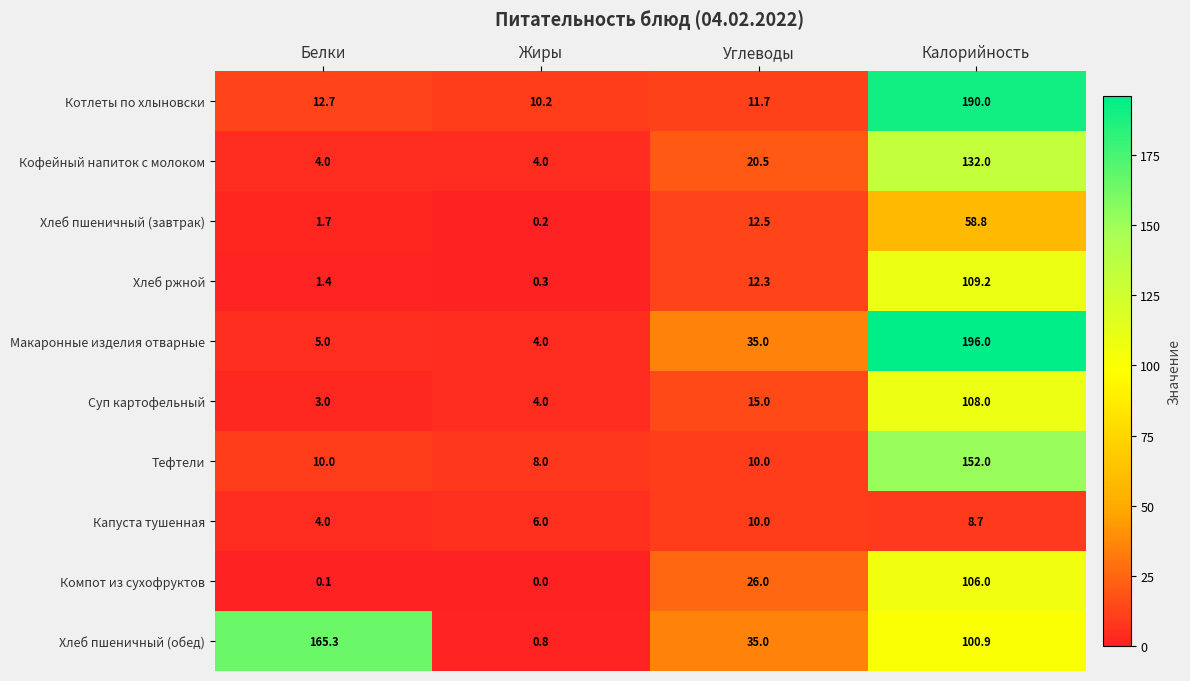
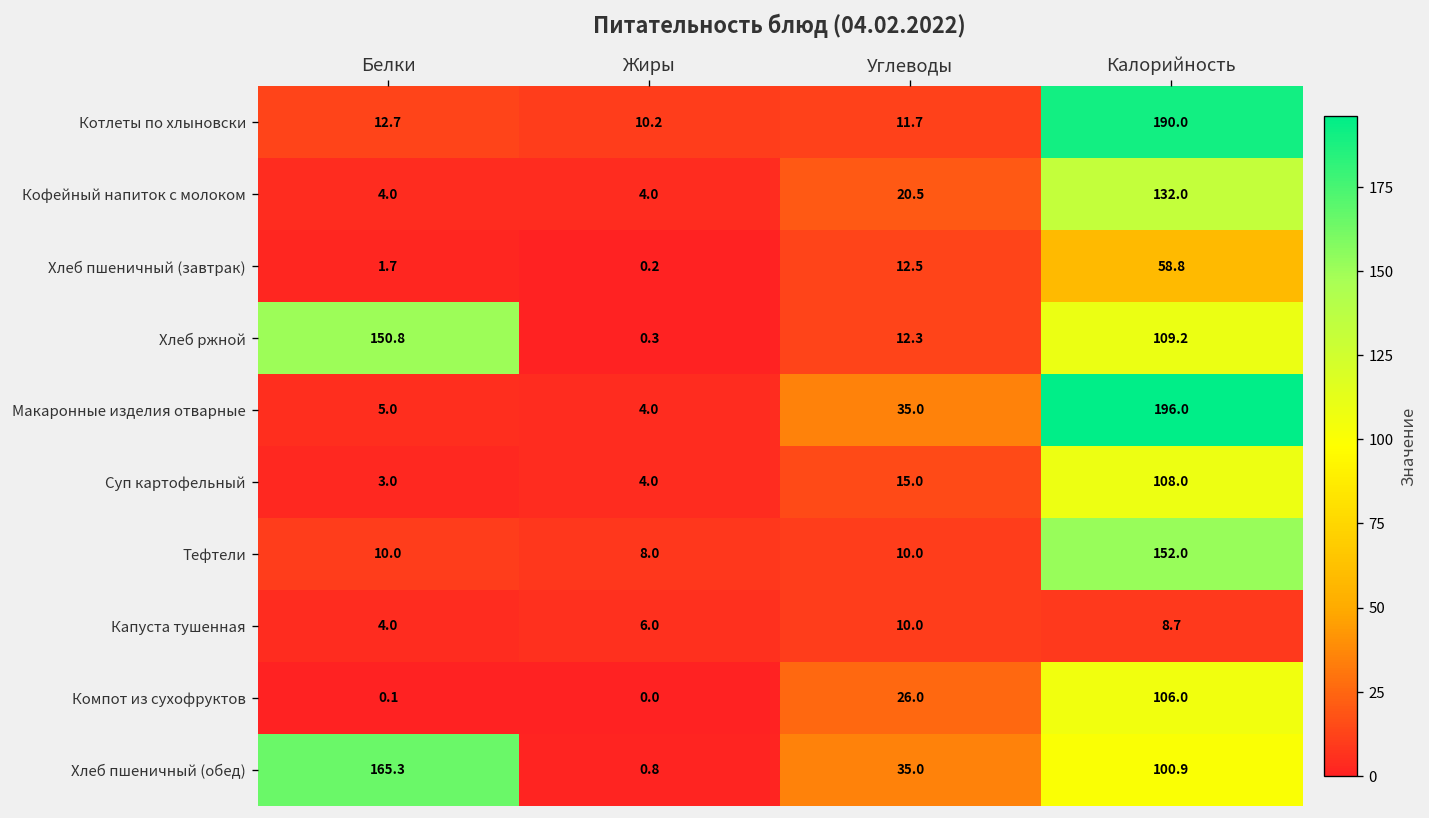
Хлеб ржной, Белки: 1.4 -> 150.8
